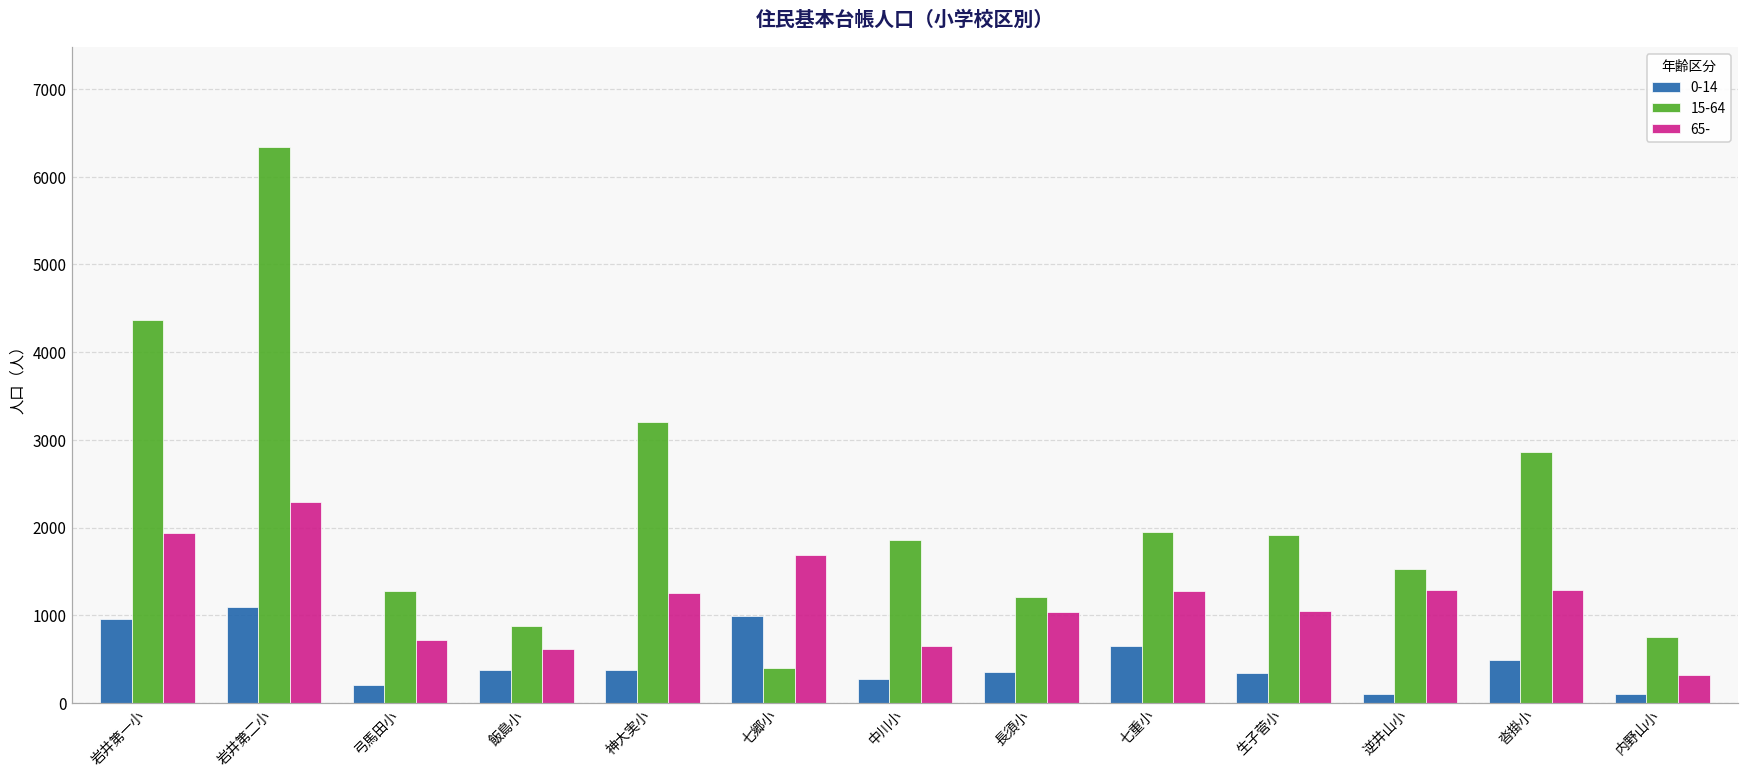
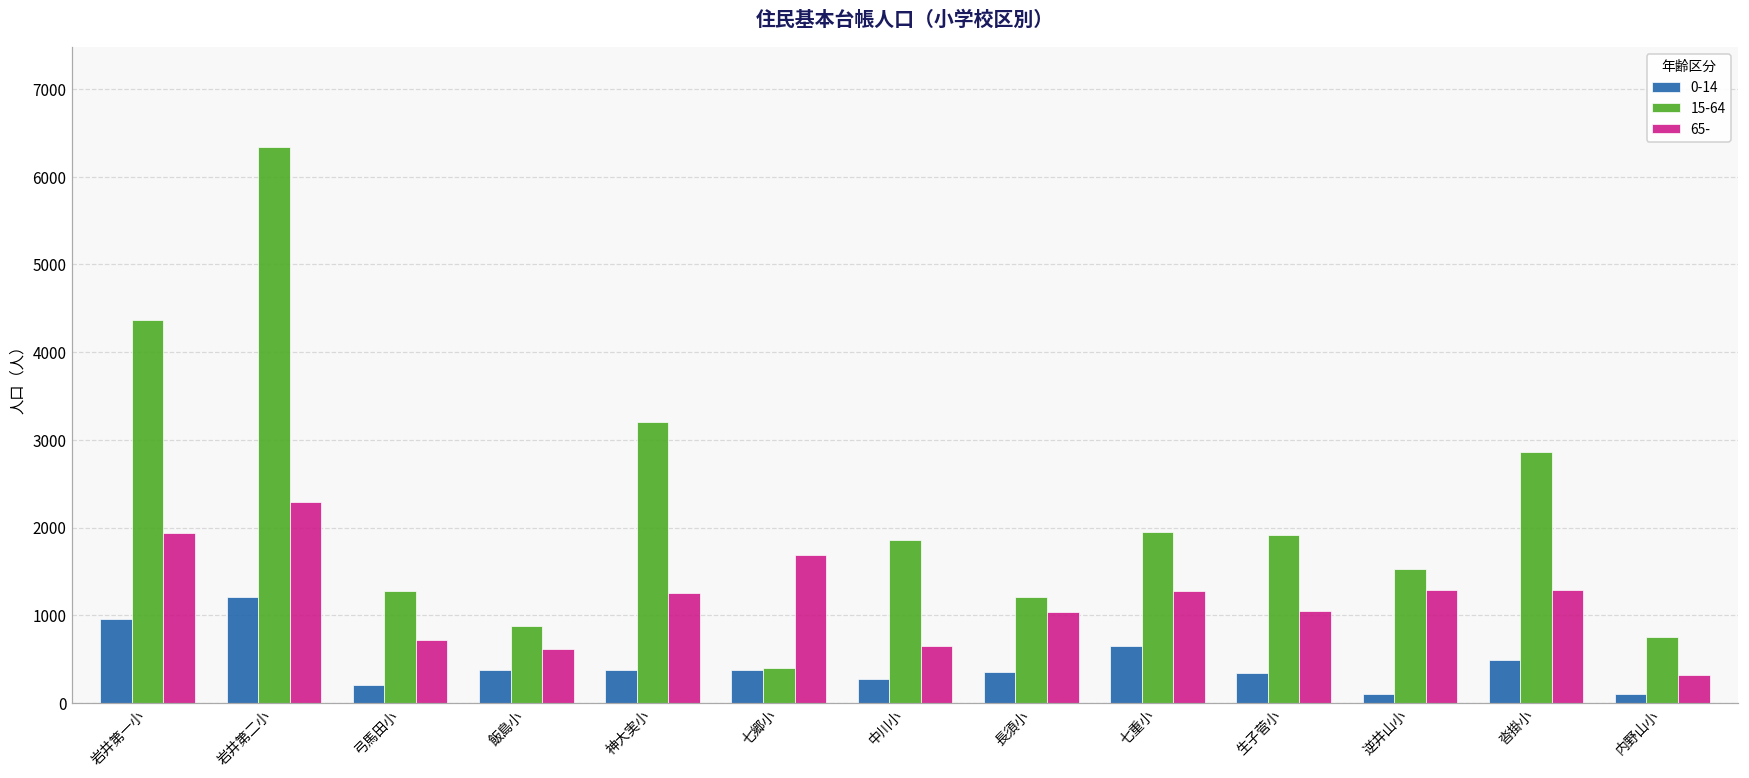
0-14, 岩井第二小: 1100 -> 1200
0-14, 七郷小: 1000 -> 400
